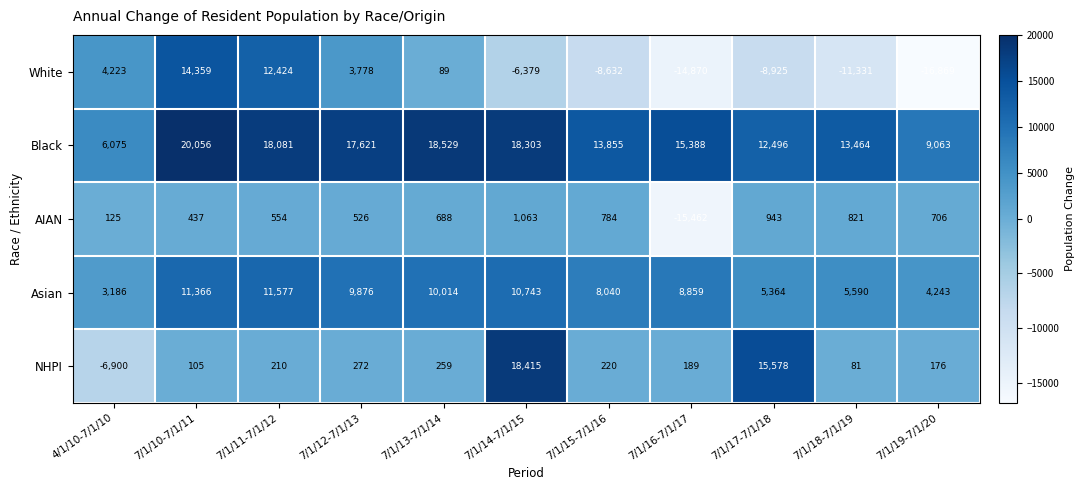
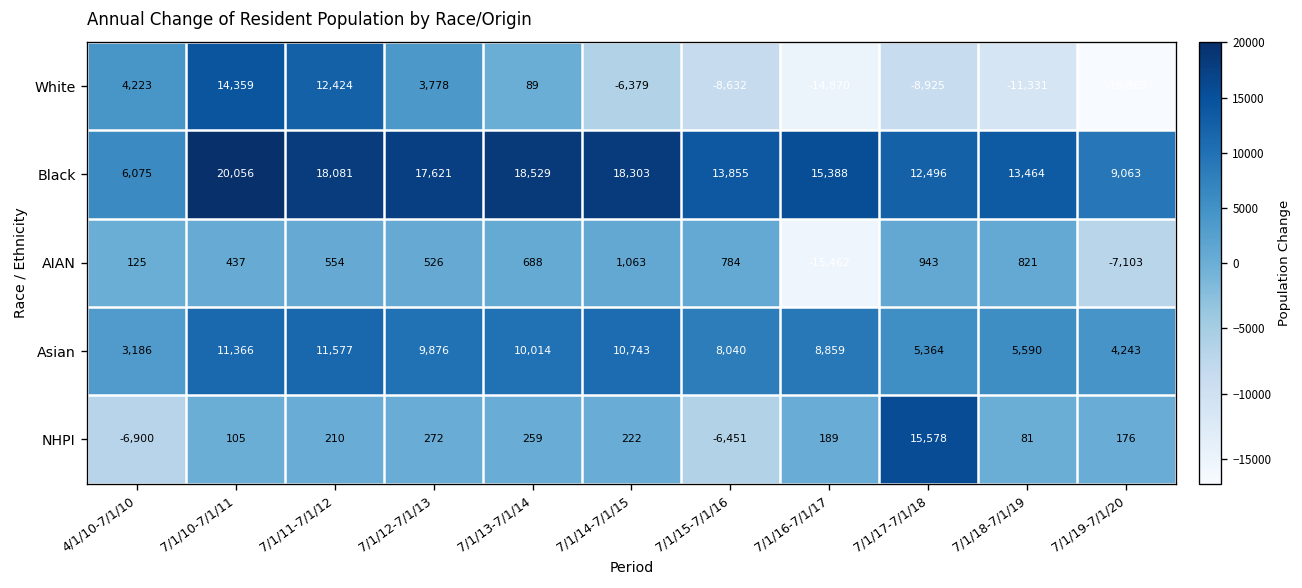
AIAN, 7/1/19-7/1/20: 706 -> -7,103
NHPI, 7/1/14-7/1/15: 18,415 -> 222
NHPI, 7/1/15-7/1/16: 220 -> -6,451
